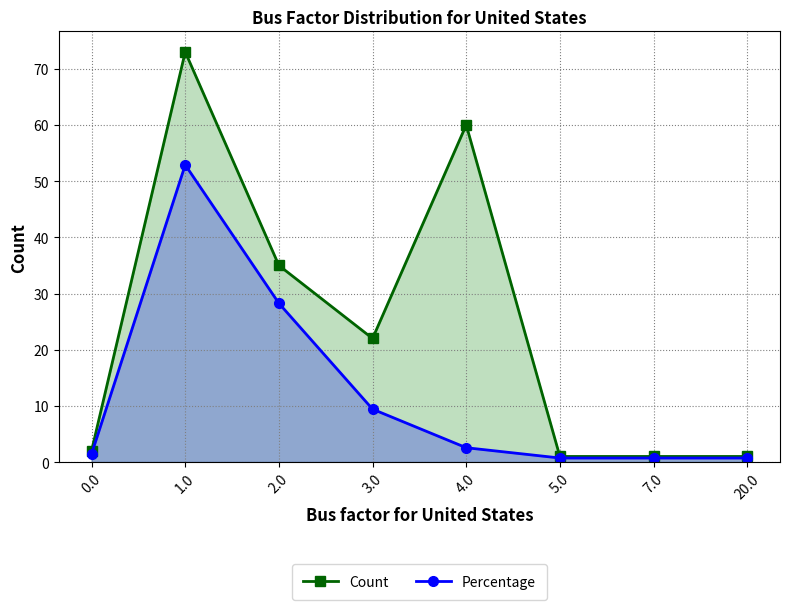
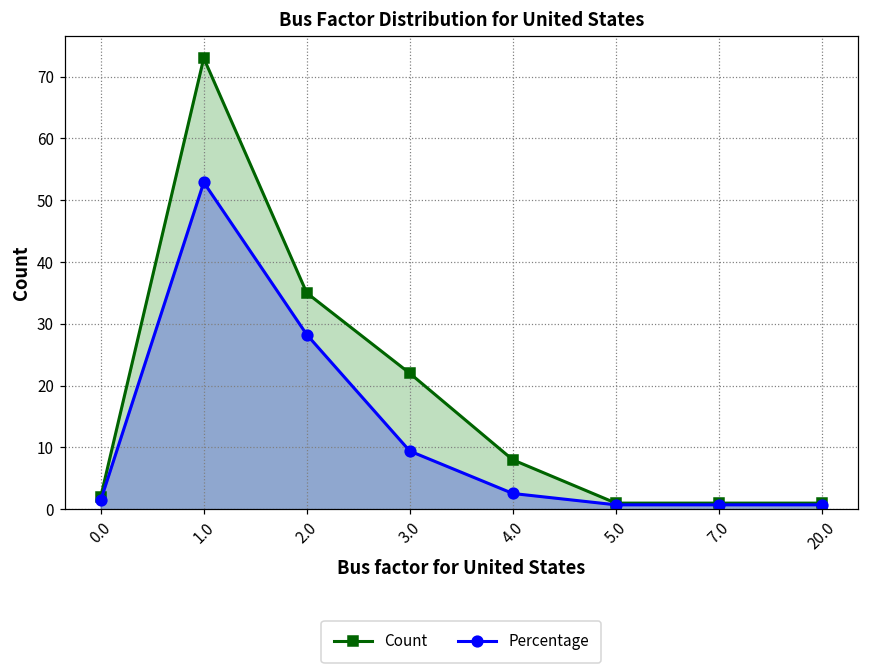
Count, 4.0: 60 -> 8
